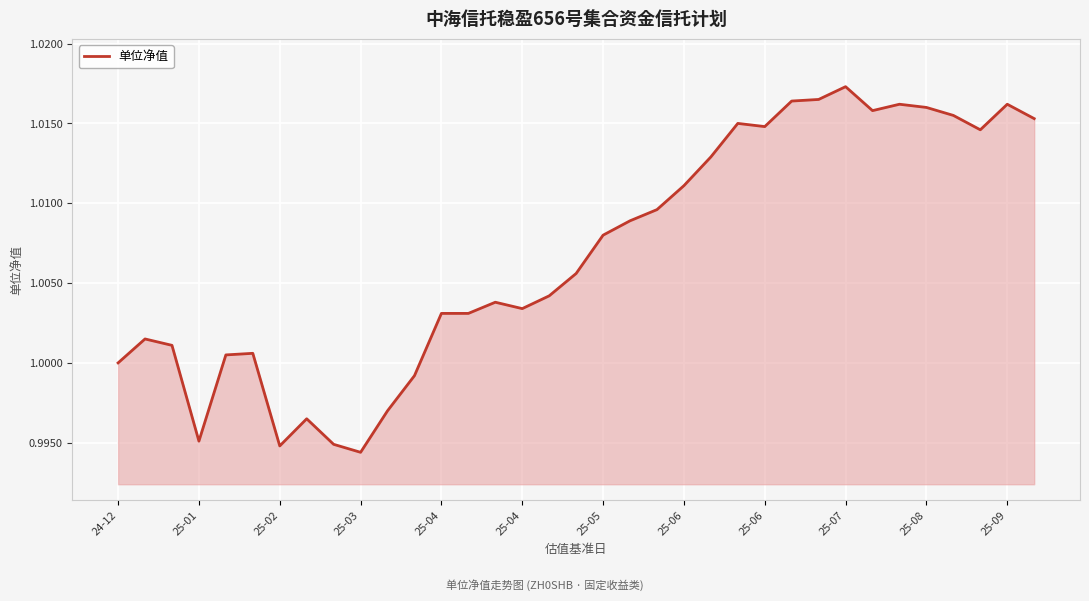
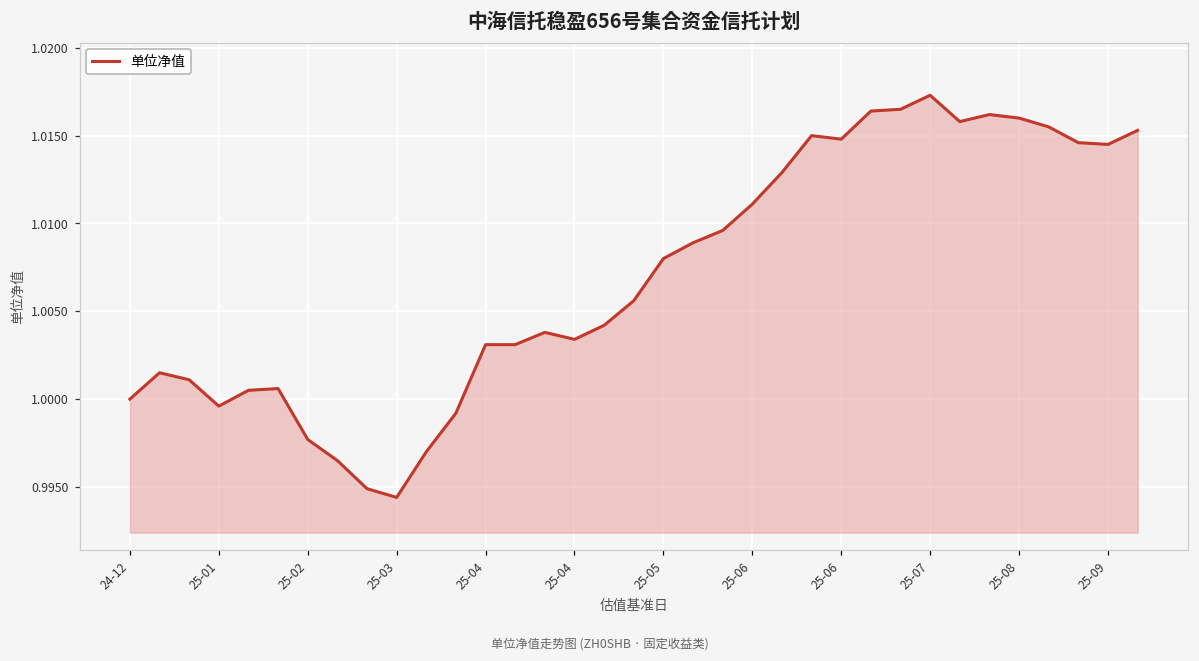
25-01: 0.9951 -> 0.9996
25-02: 0.9948 -> 0.9977
25-09: 1.0162 -> 1.0145
